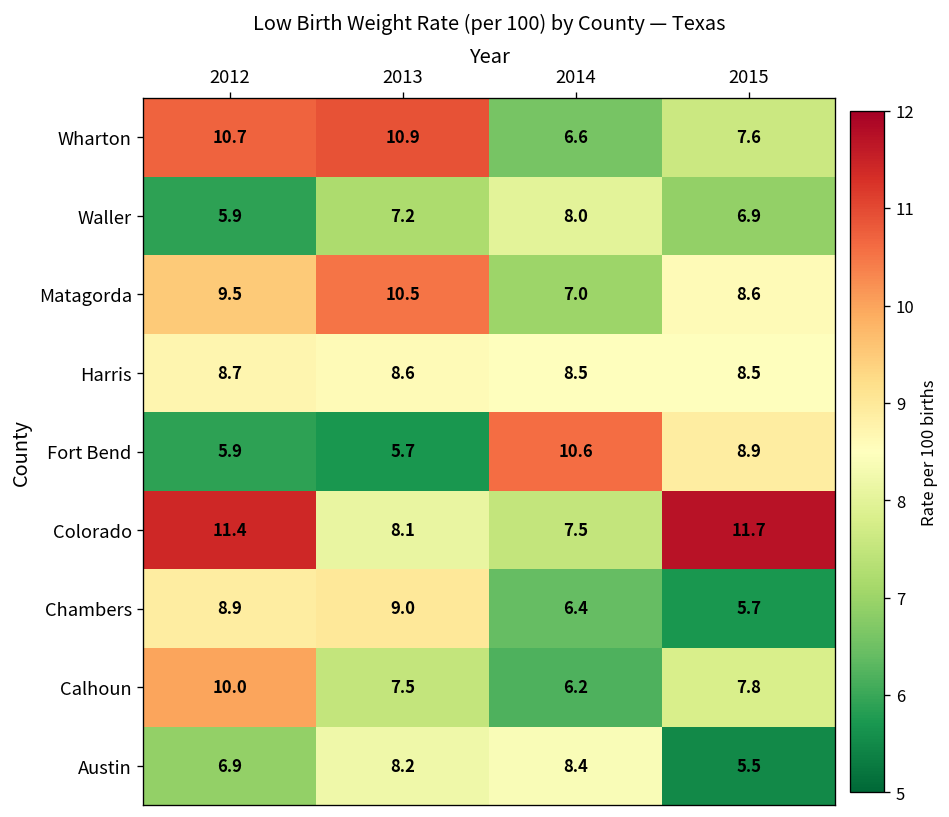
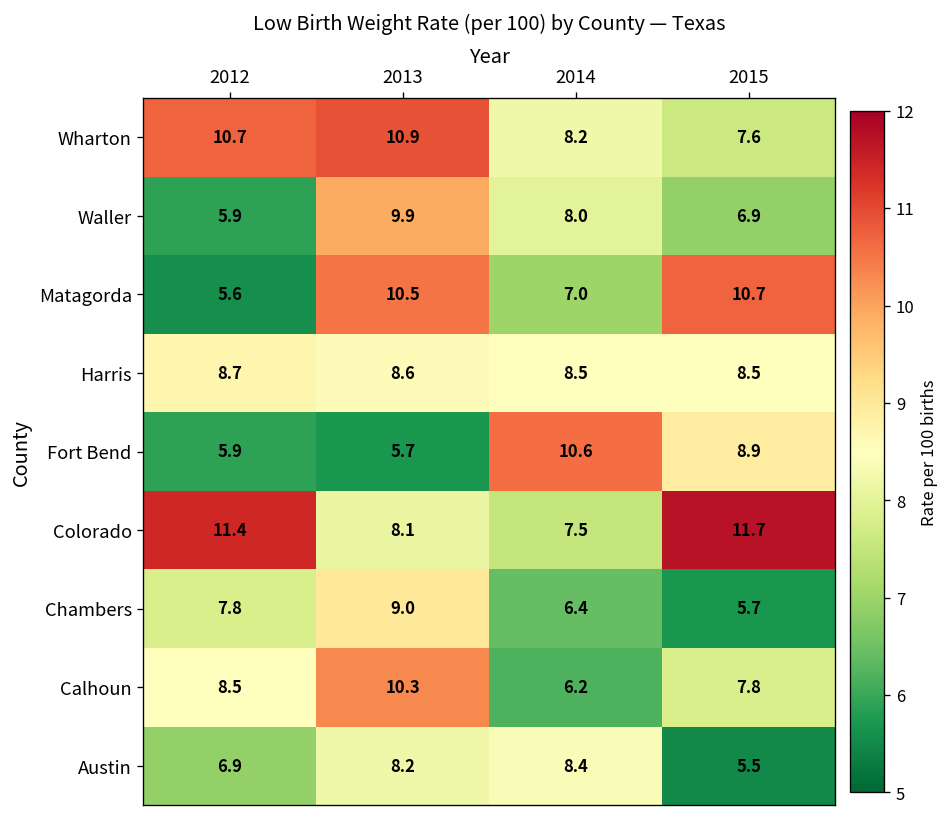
Wharton, 2014: 6.6 -> 8.2
Waller, 2013: 7.2 -> 9.9
Matagorda, 2012: 9.5 -> 5.6
Matagorda, 2015: 8.6 -> 10.7
Chambers, 2012: 8.9 -> 7.8
Calhoun, 2012: 10.0 -> 8.5
Calhoun, 2013: 7.5 -> 10.3
